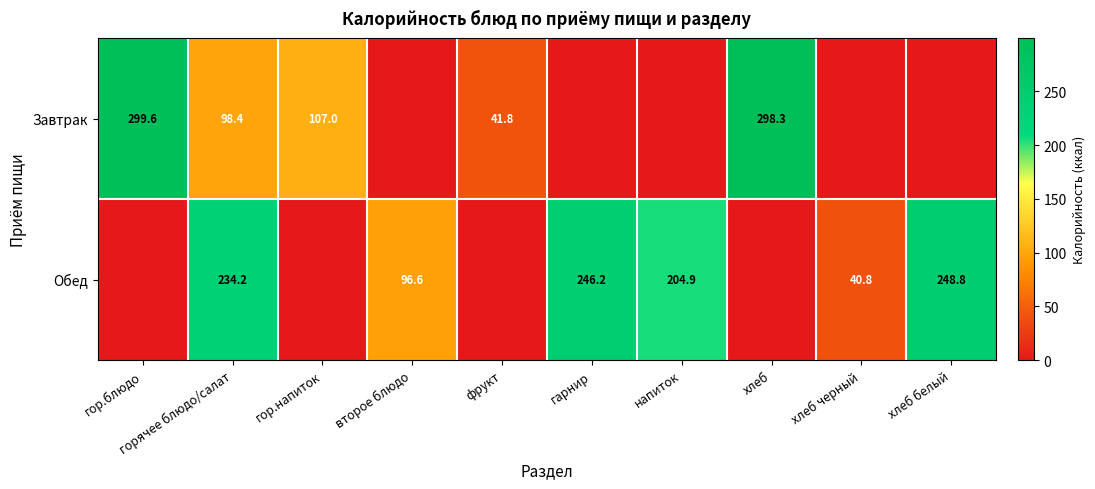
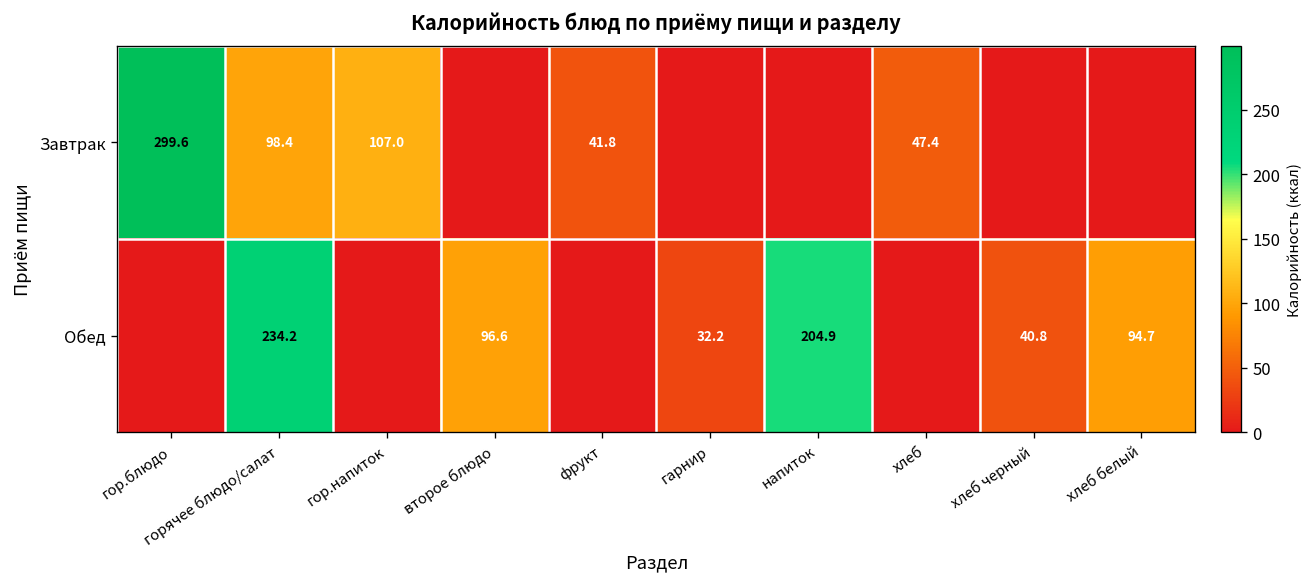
Завтрак, хлеб: 298.3 -> 47.4
Обед, гарнир: 246.2 -> 32.2
Обед, хлеб белый: 248.8 -> 94.7
